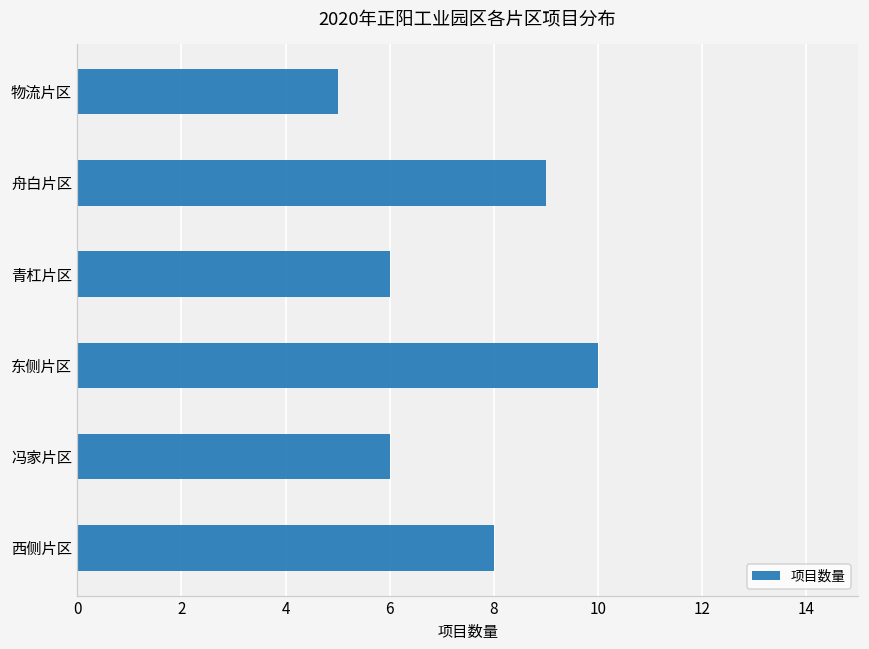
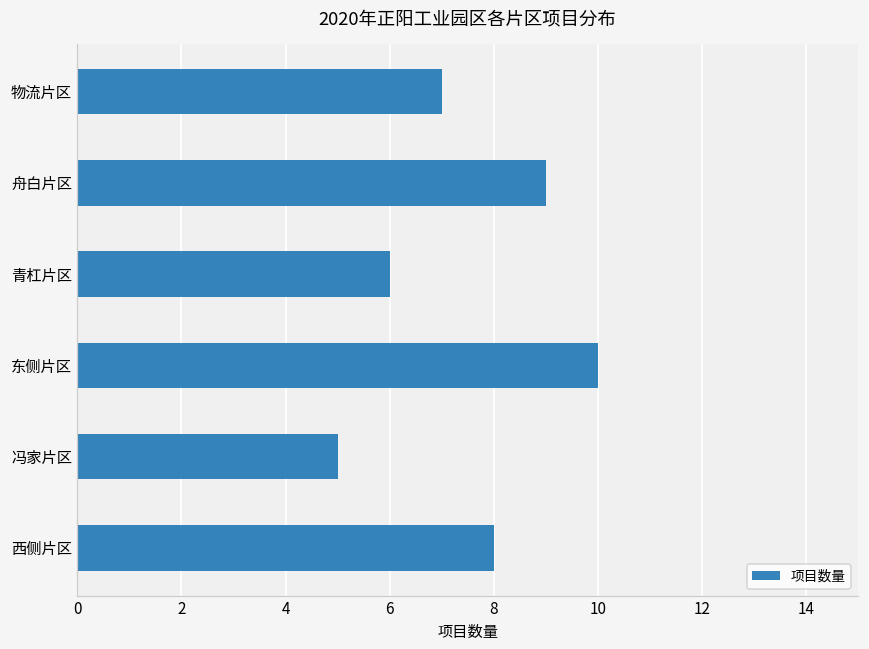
物流片区: 5 -> 7
冯家片区: 6 -> 5
